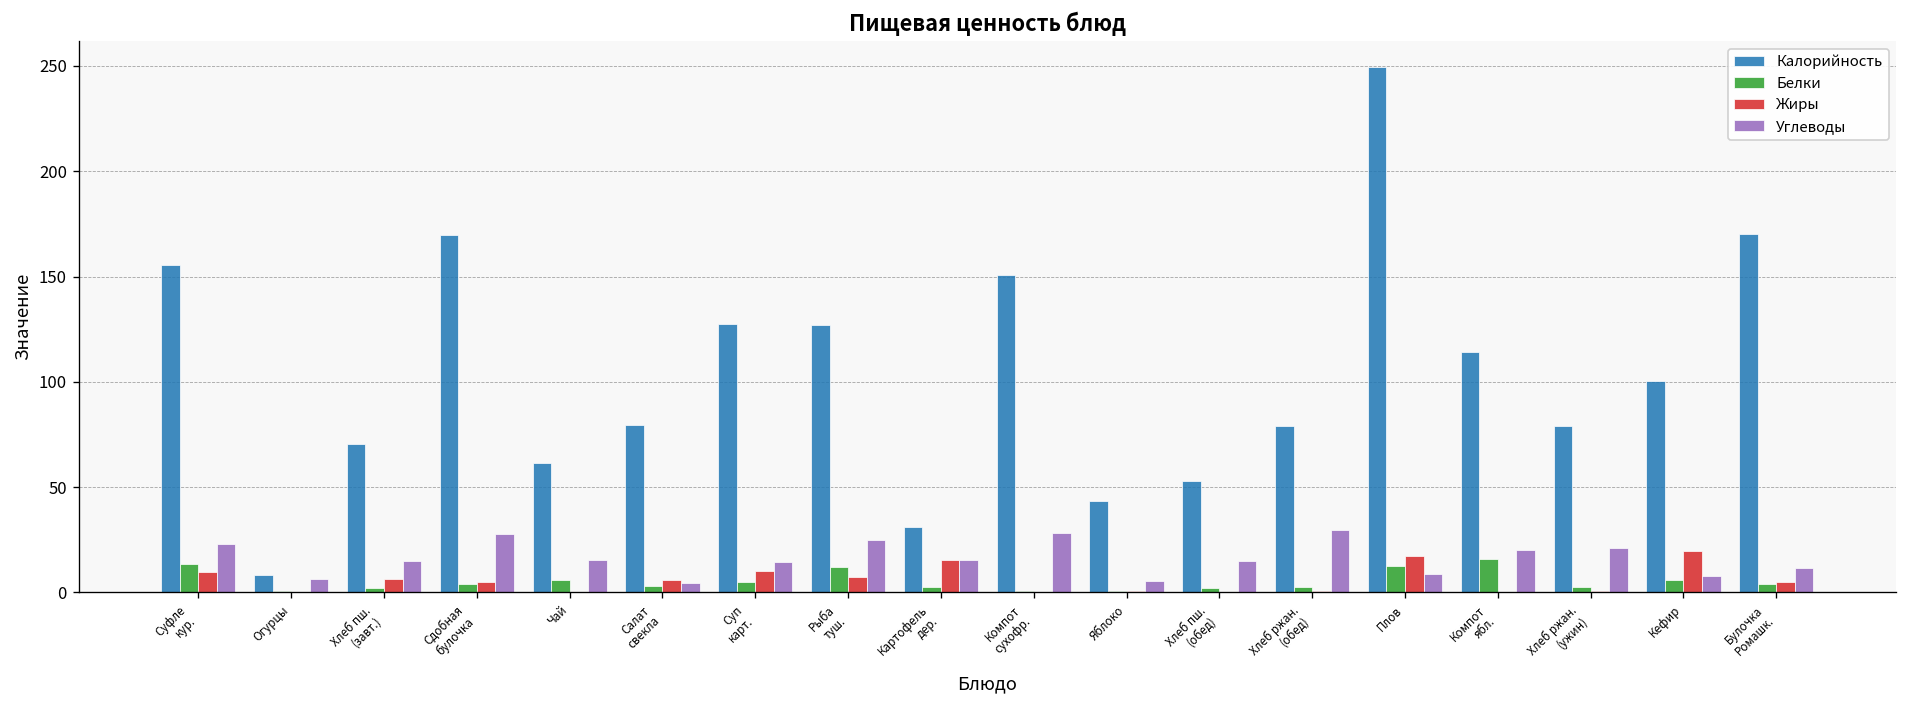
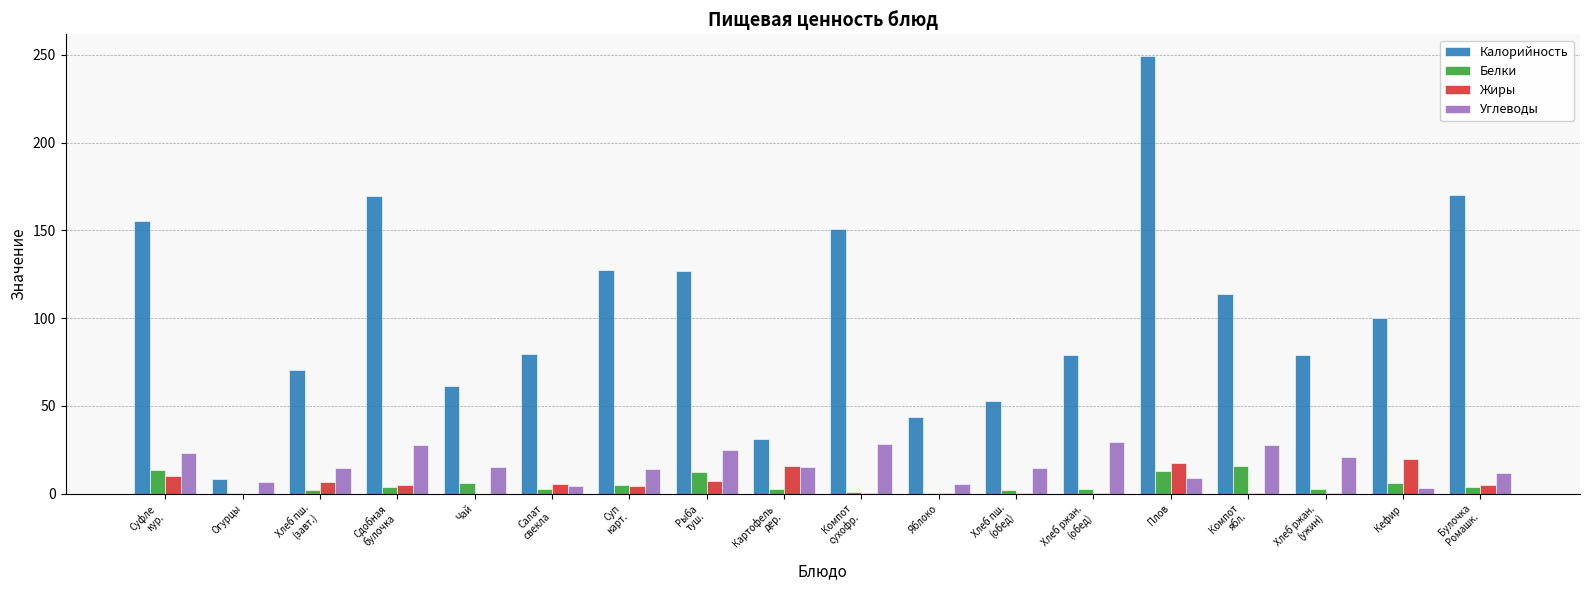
Жиры, Суп карт.: 10 -> 5
Углеводы, Компот ябл.: 20 -> 28
Углеводы, Кефир: 8 -> 3
